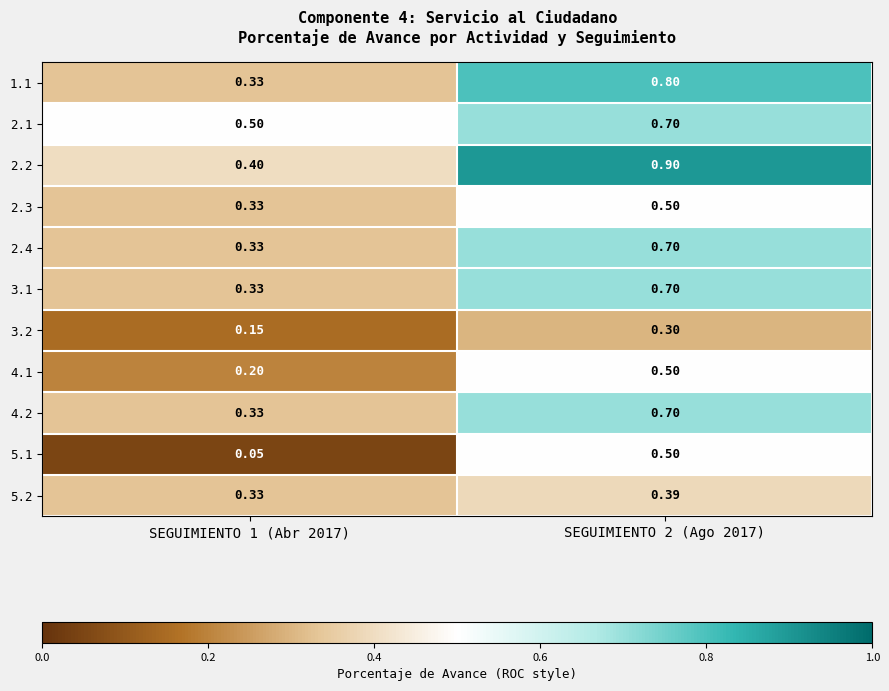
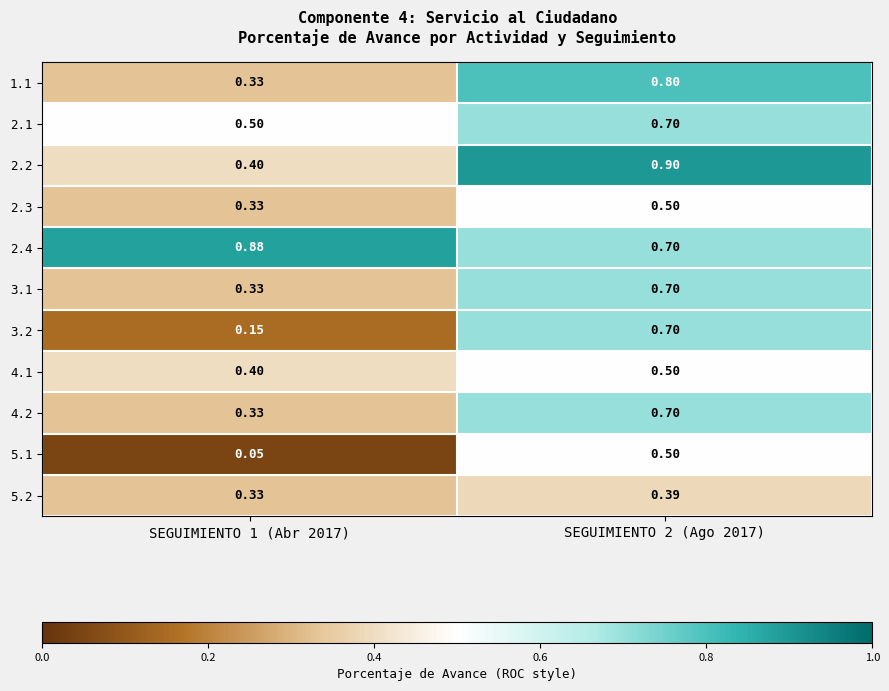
2.4, SEGUIMIENTO 1 (Abr 2017): 0.33 -> 0.88
3.2, SEGUIMIENTO 2 (Ago 2017): 0.30 -> 0.70
4.1, SEGUIMIENTO 1 (Abr 2017): 0.20 -> 0.40
